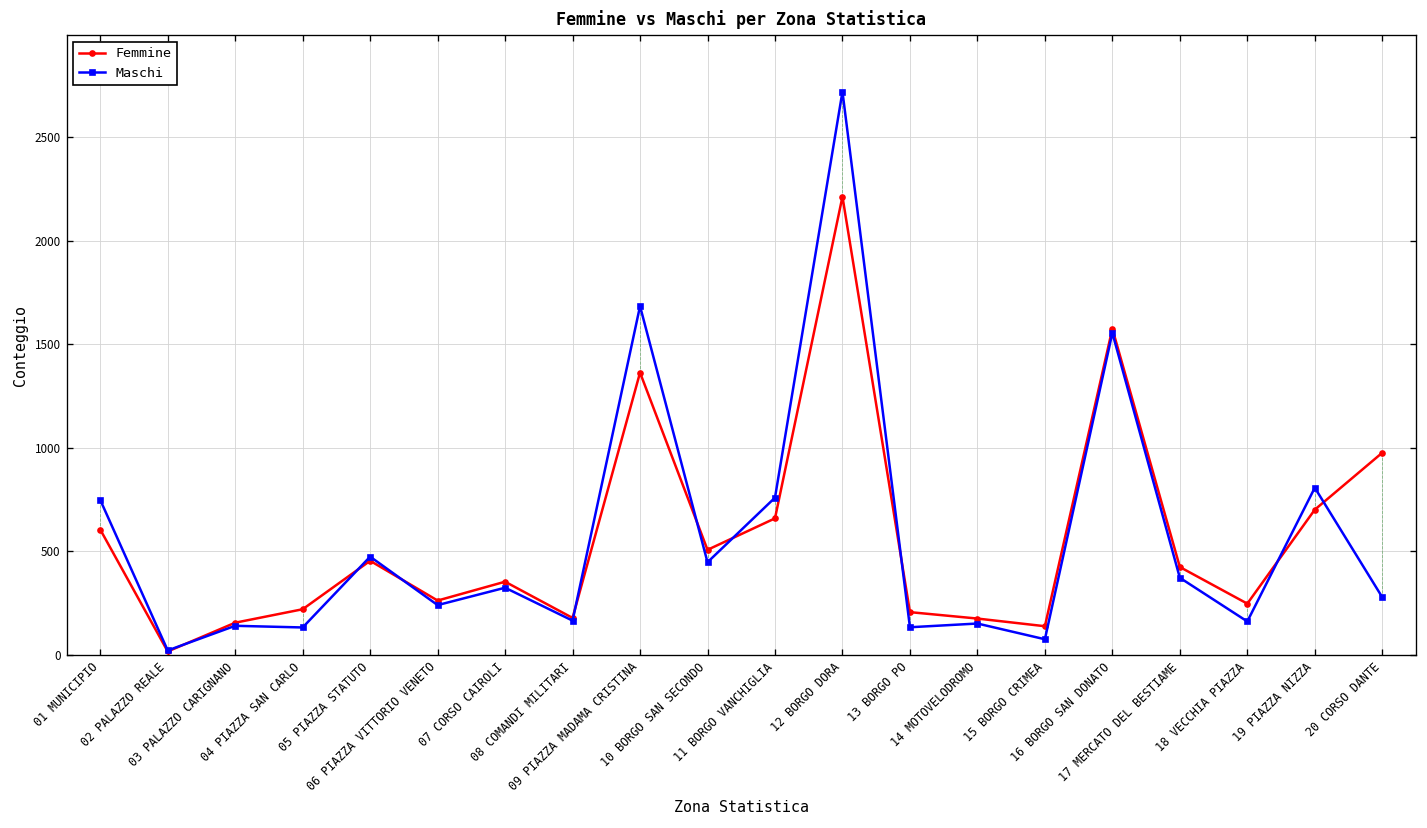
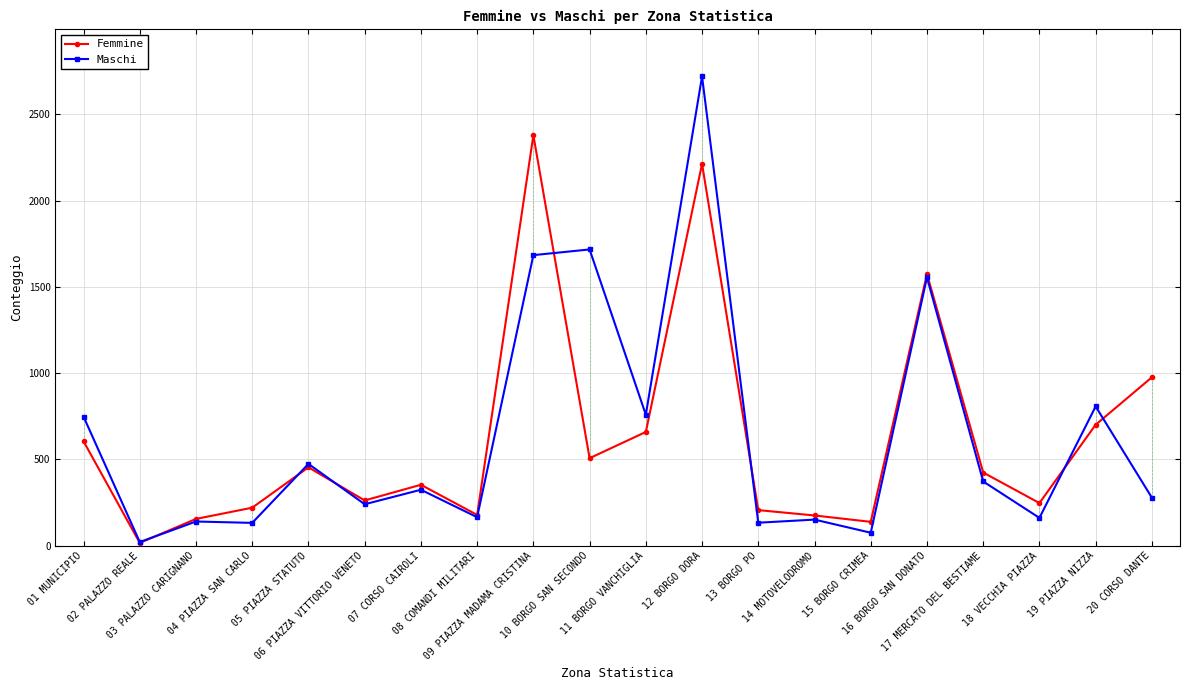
Femmine, 09 PIAZZA MADAMA CRISTINA: 1360 -> 2380
Maschi, 10 BORGO SAN SECONDO: 450 -> 1720
